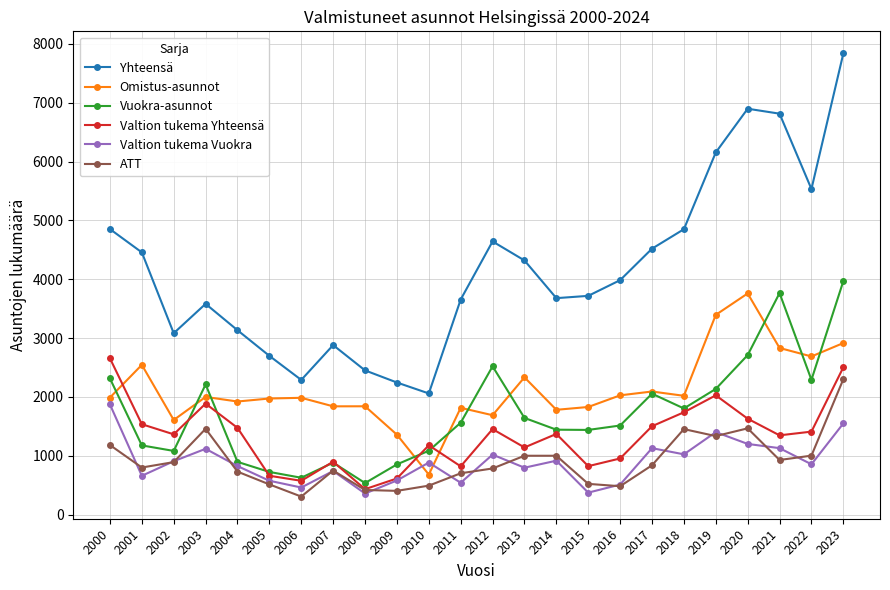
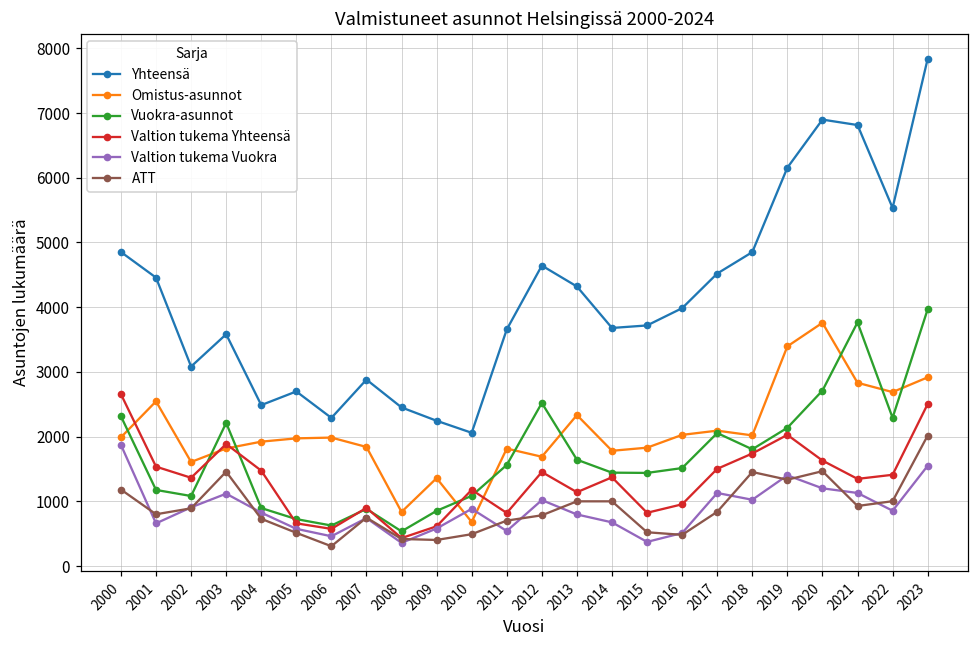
Omistus-asunnot, 2003: 2000 -> 1800
Yhteensä, 2004: 3100 -> 2500
Omistus-asunnot, 2008: 1800 -> 800
Valtion tukema Vuokra, 2014: 900 -> 700
ATT, 2023: 2300 -> 2000
